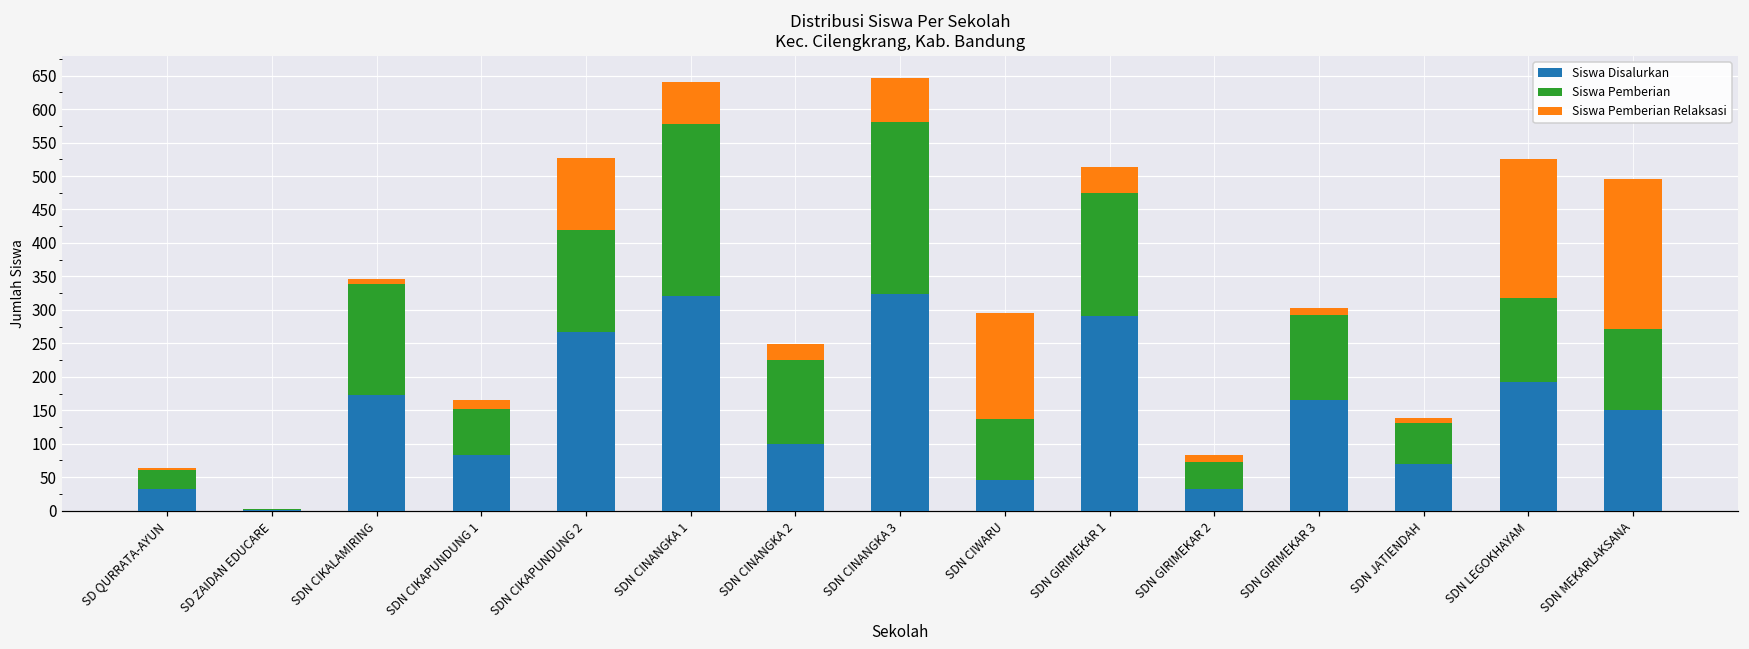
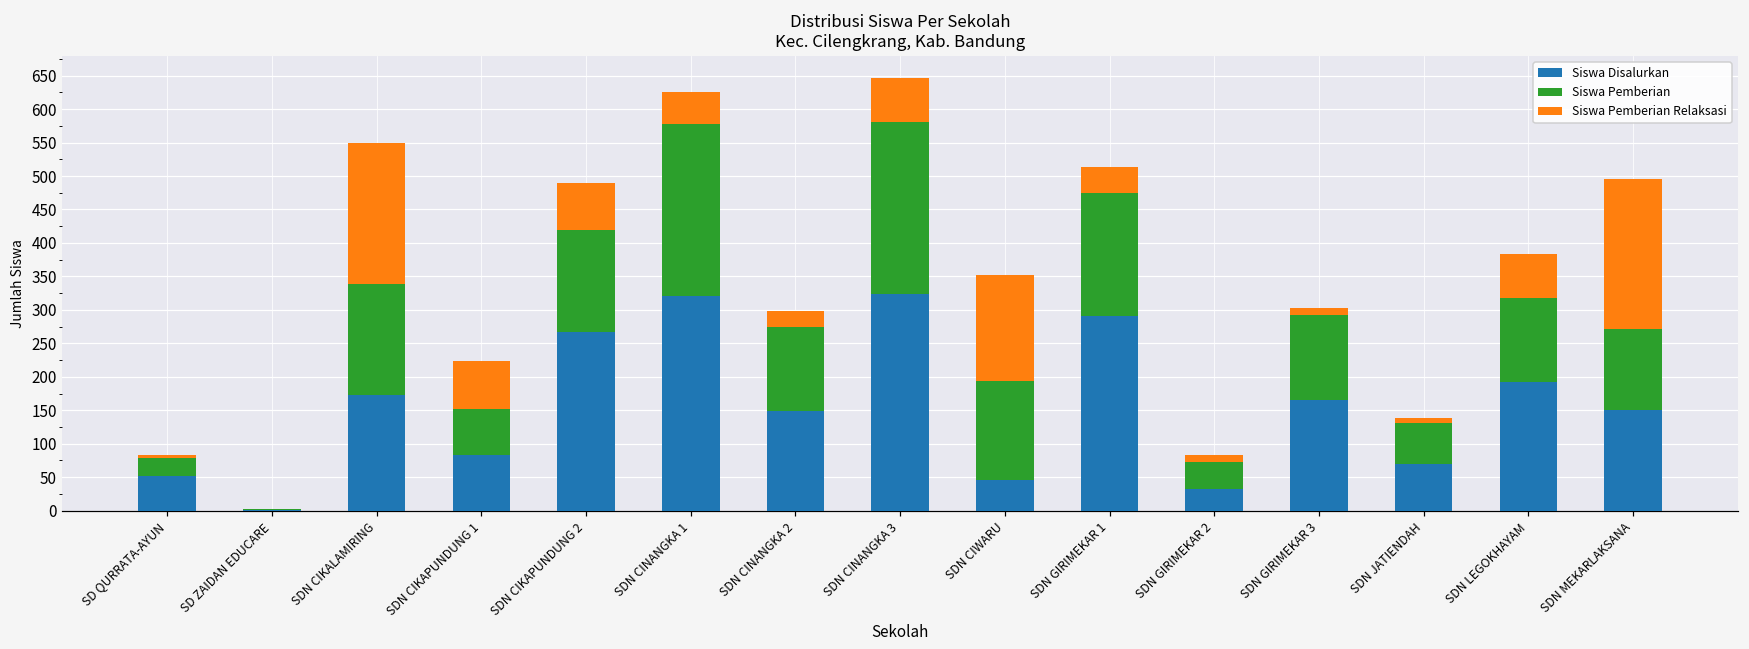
Siswa Disalurkan, SD QURRATA-AYUN: 30 -> 50
Siswa Pemberian Relaksasi, SDN CIKALAMIRING: 10 -> 210
Siswa Pemberian Relaksasi, SDN CIKAPUNDUNG 1: 10 -> 70
Siswa Pemberian Relaksasi, SDN CIKAPUNDUNG 2: 110 -> 70
Siswa Pemberian Relaksasi, SDN CINANGKA 1: 60 -> 50
Siswa Disalurkan, SDN CINANGKA 2: 100 -> 150
Siswa Pemberian, SDN CIWARU: 90 -> 150
Siswa Pemberian Relaksasi, SDN LEGOKHAYAM: 210 -> 70
